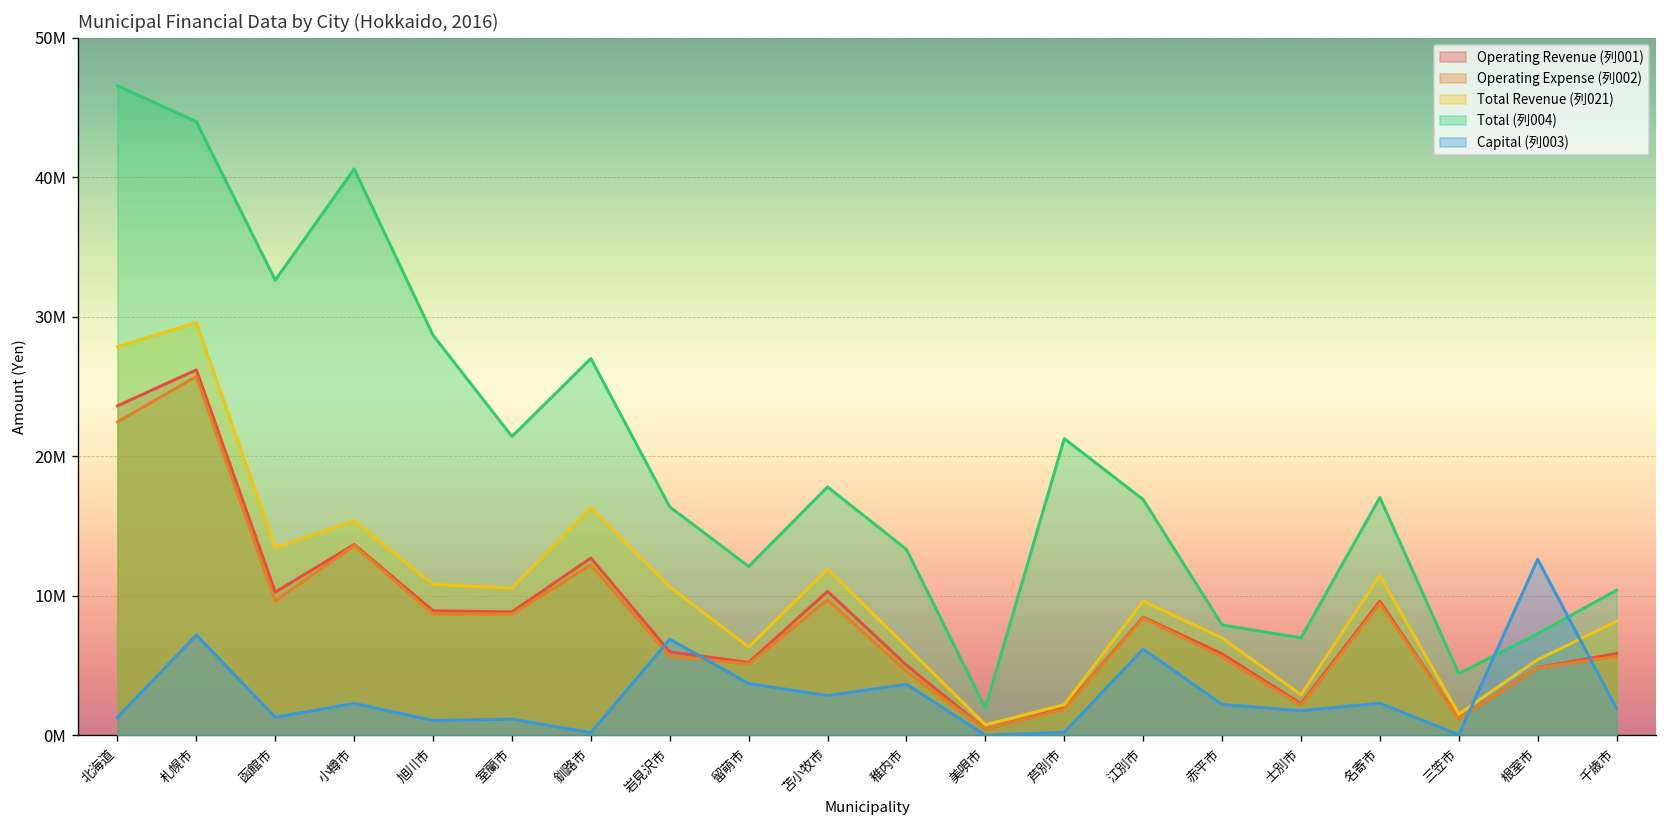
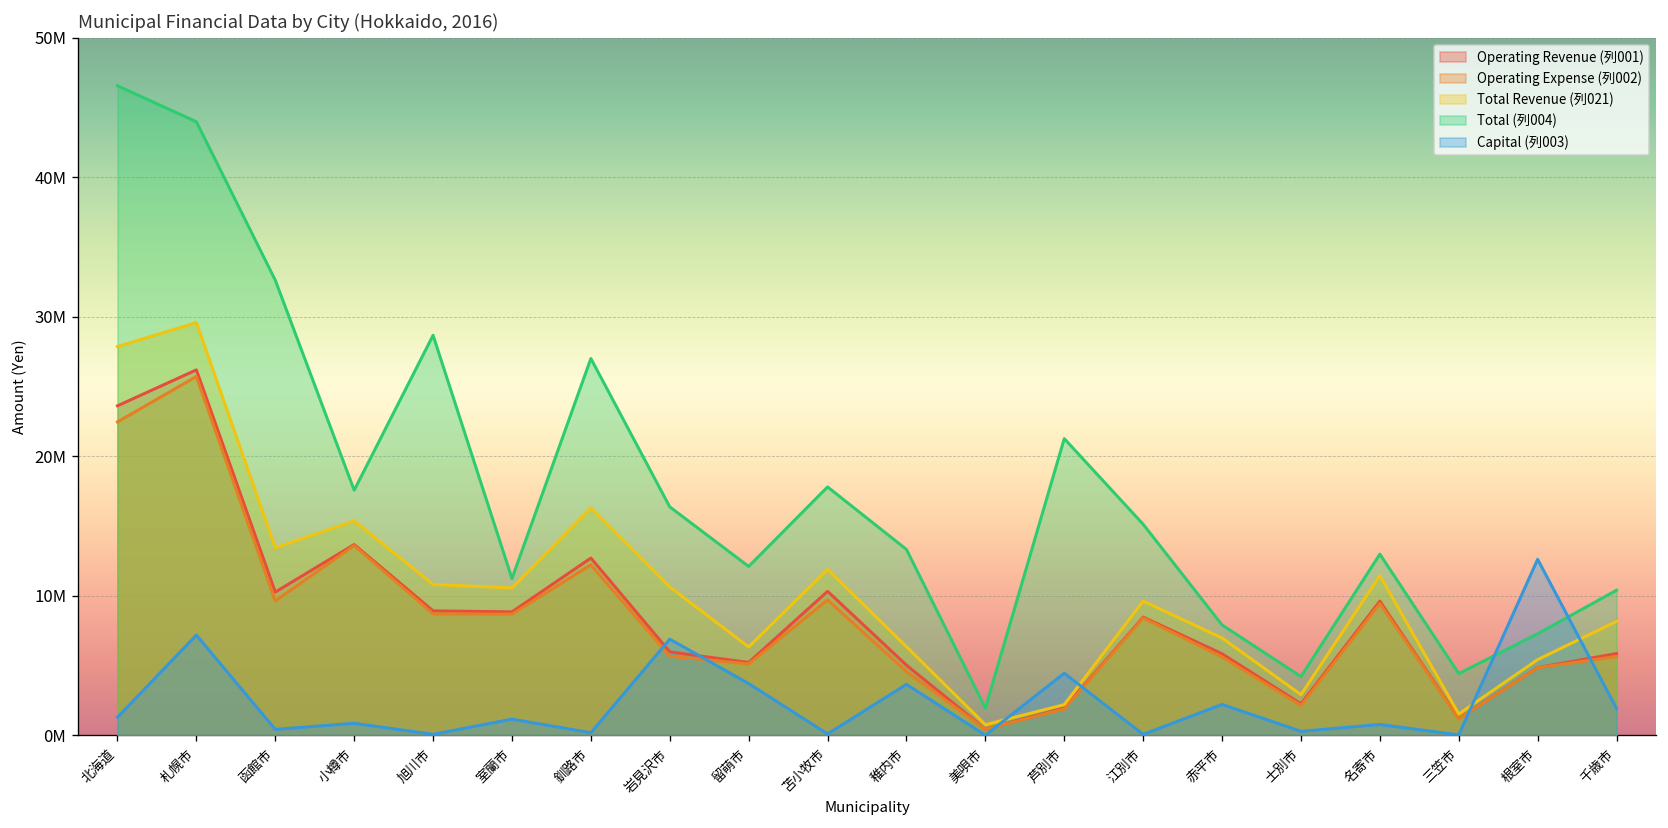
Capital (列003), 函館市: 1300000 -> 400000
Total (列004), 小樽市: 40600000 -> 17600000
Capital (列003), 小樽市: 2300000 -> 900000
Capital (列003), 旭川市: 1100000 -> 100000
Total (列004), 室蘭市: 21400000 -> 11200000
Capital (列003), 苫小牧市: 2800000 -> 100000
Capital (列003), 芦別市: 200000 -> 4500000
Total (列004), 江別市: 16900000 -> 15100000
Capital (列003), 江別市: 6200000 -> 100000
Total (列004), 士別市: 7000000 -> 4200000
Capital (列003), 士別市: 1800000 -> 300000
Total (列004), 名寄市: 17100000 -> 13000000
Capital (列003), 名寄市: 2300000 -> 800000
